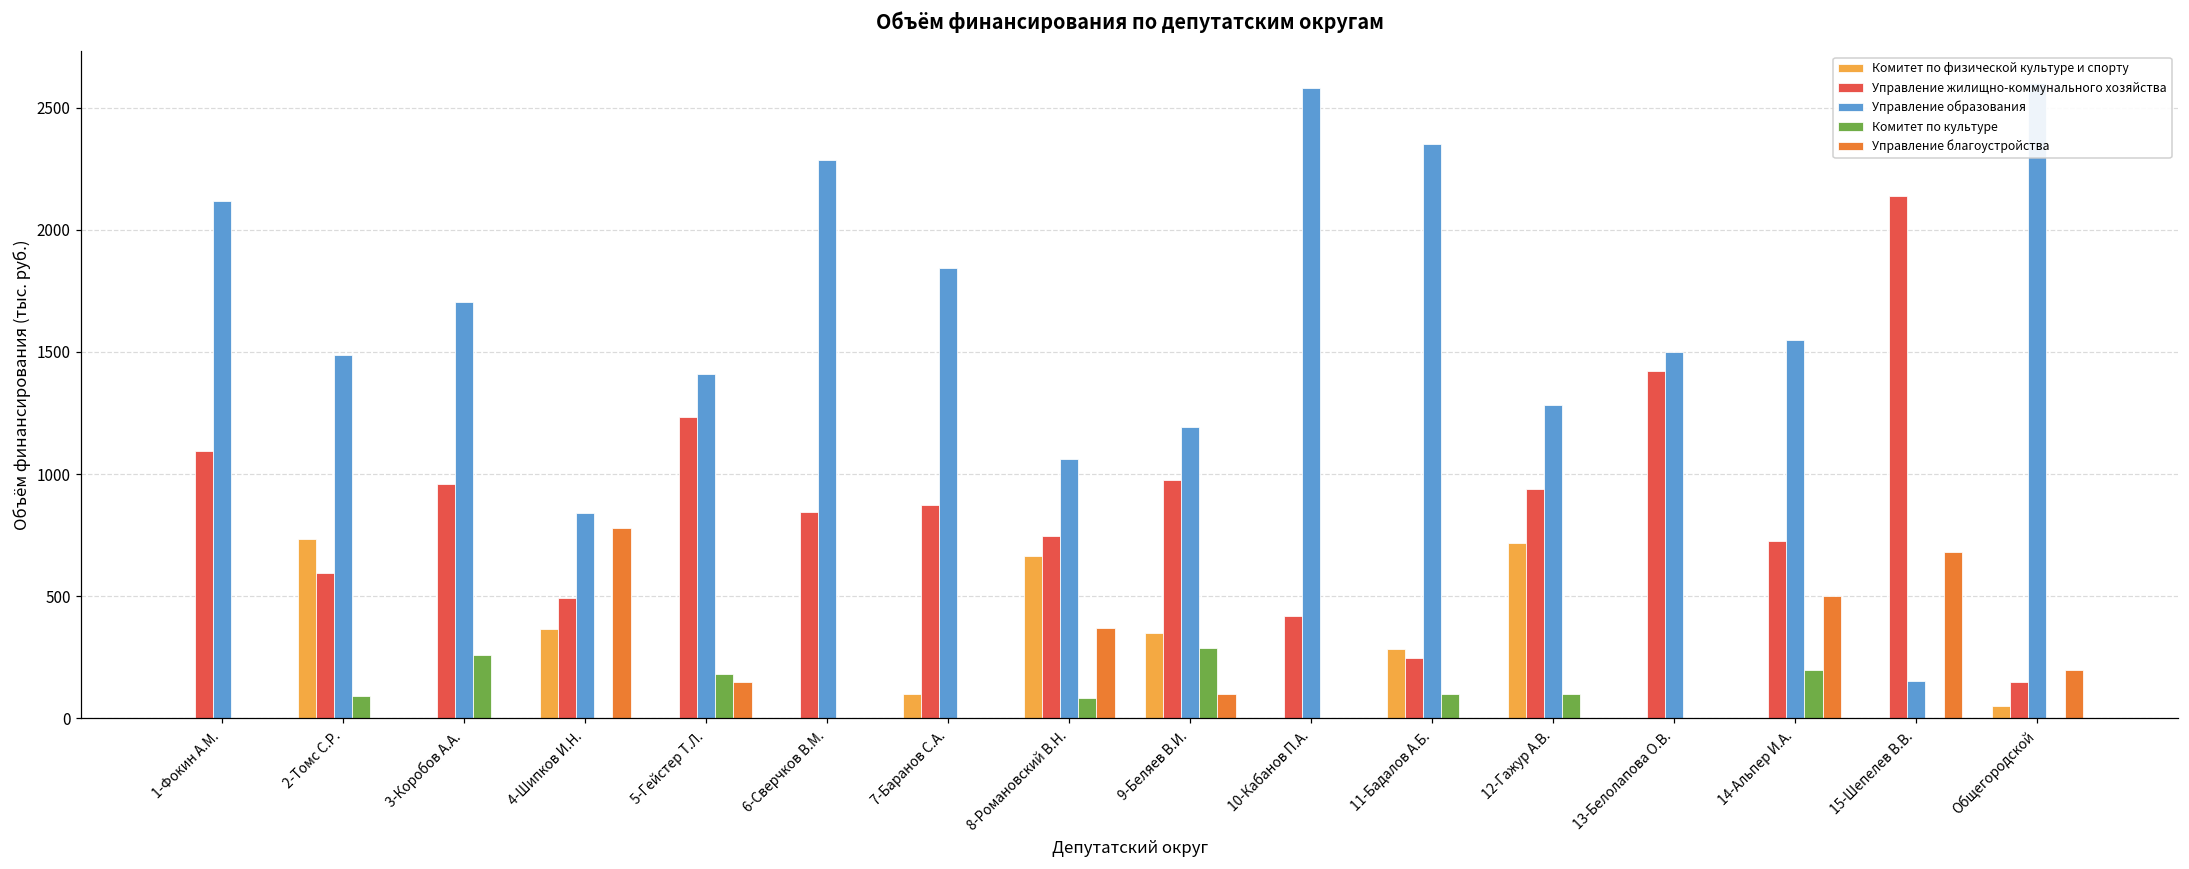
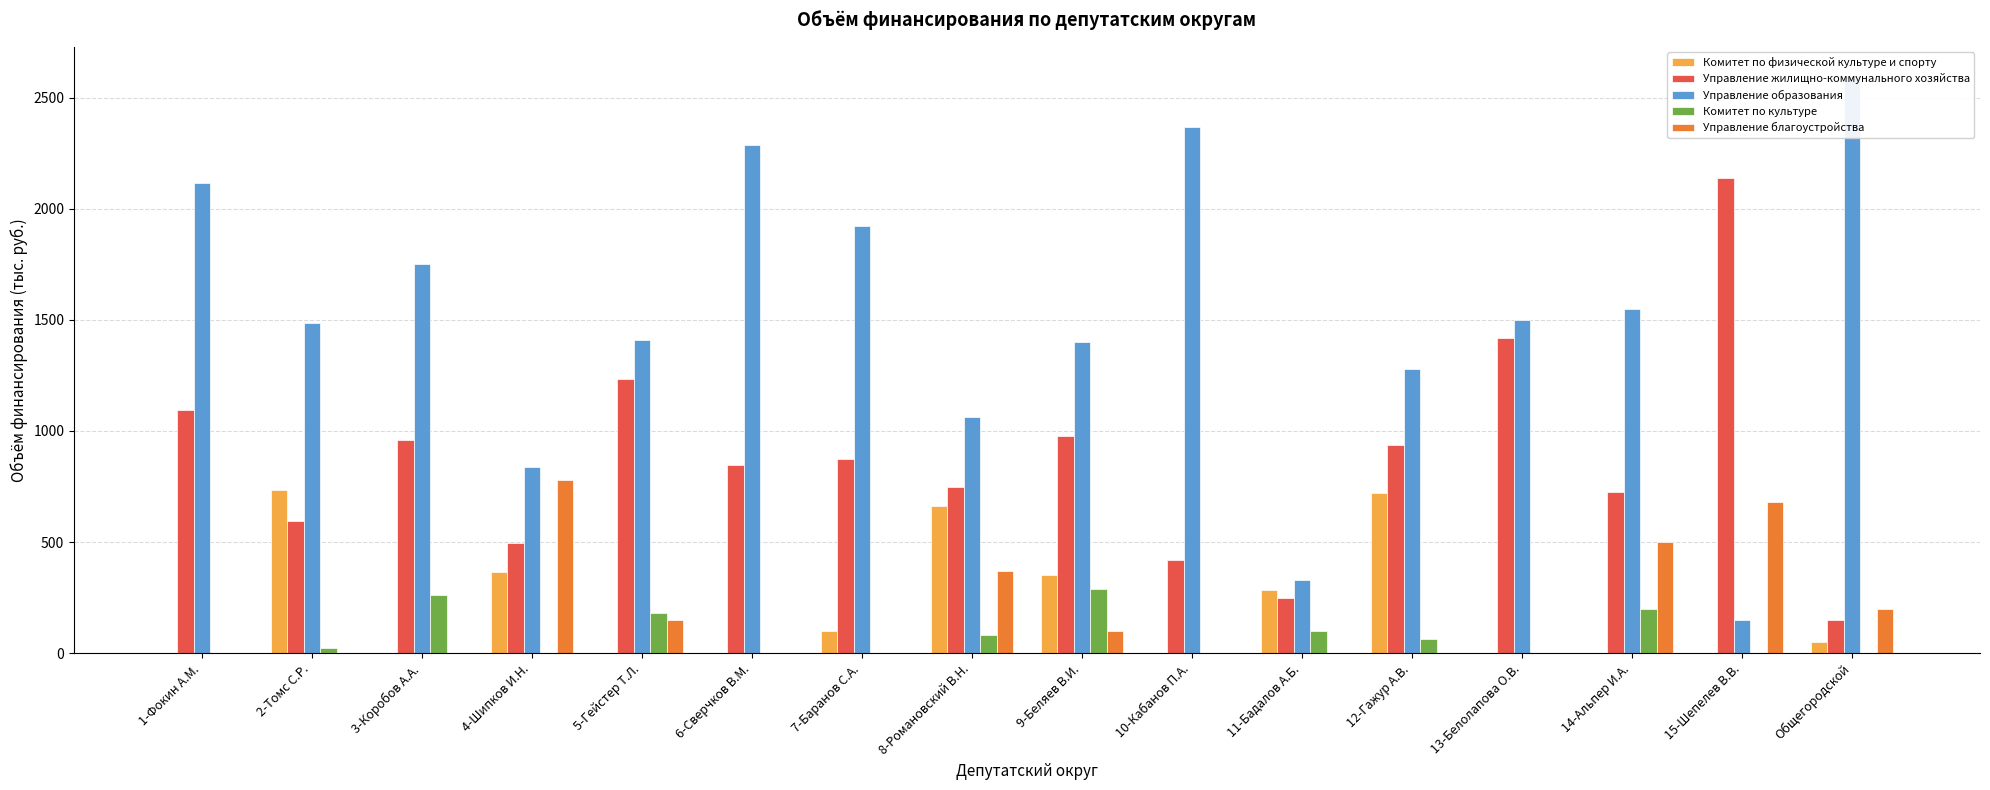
Комитет по культуре, 2-Томс С.Р.: 90 -> 20
Управление образования, 3-Коробов А.А.: 1710 -> 1750
Управление образования, 7-Баранов С.А.: 1840 -> 1920
Управление образования, 9-Беляев В.И.: 1190 -> 1400
Управление образования, 10-Кабанов П.А.: 2580 -> 2370
Управление образования, 11-Бадалов А.Б.: 2350 -> 330
Комитет по культуре, 12-Гажур А.В.: 100 -> 60
